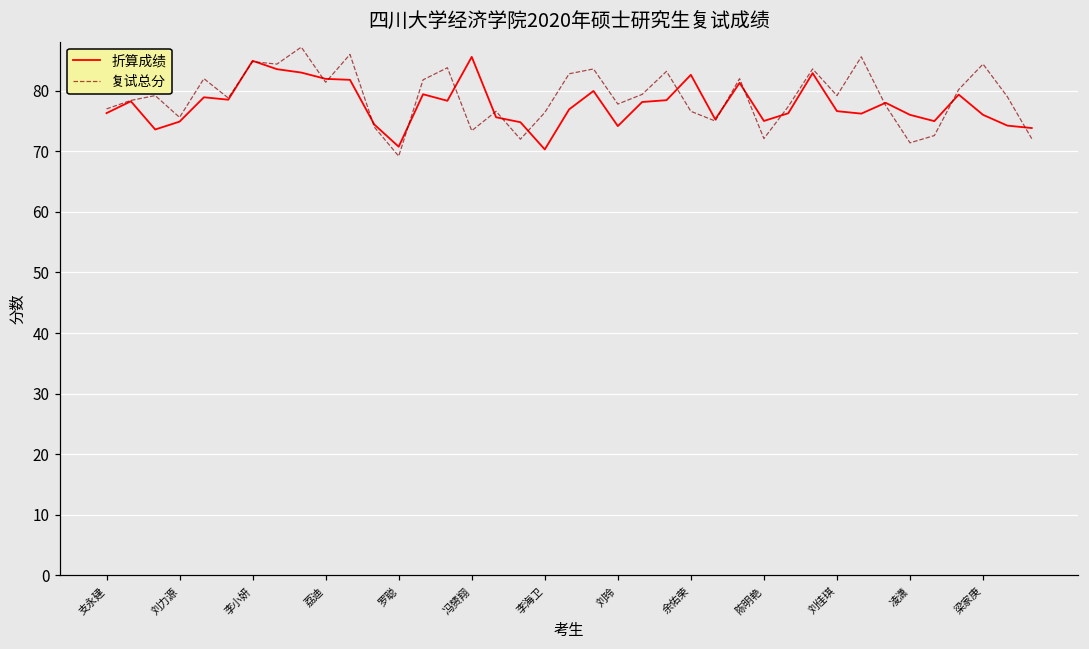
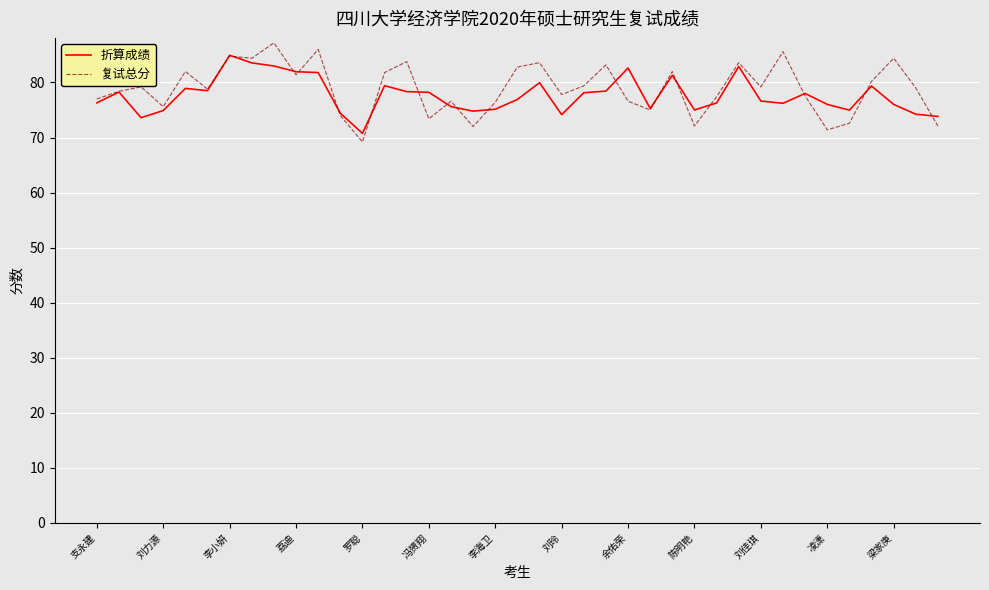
折算成绩, 冯赟翔: 86 -> 78
折算成绩, 李海卫: 70 -> 75
